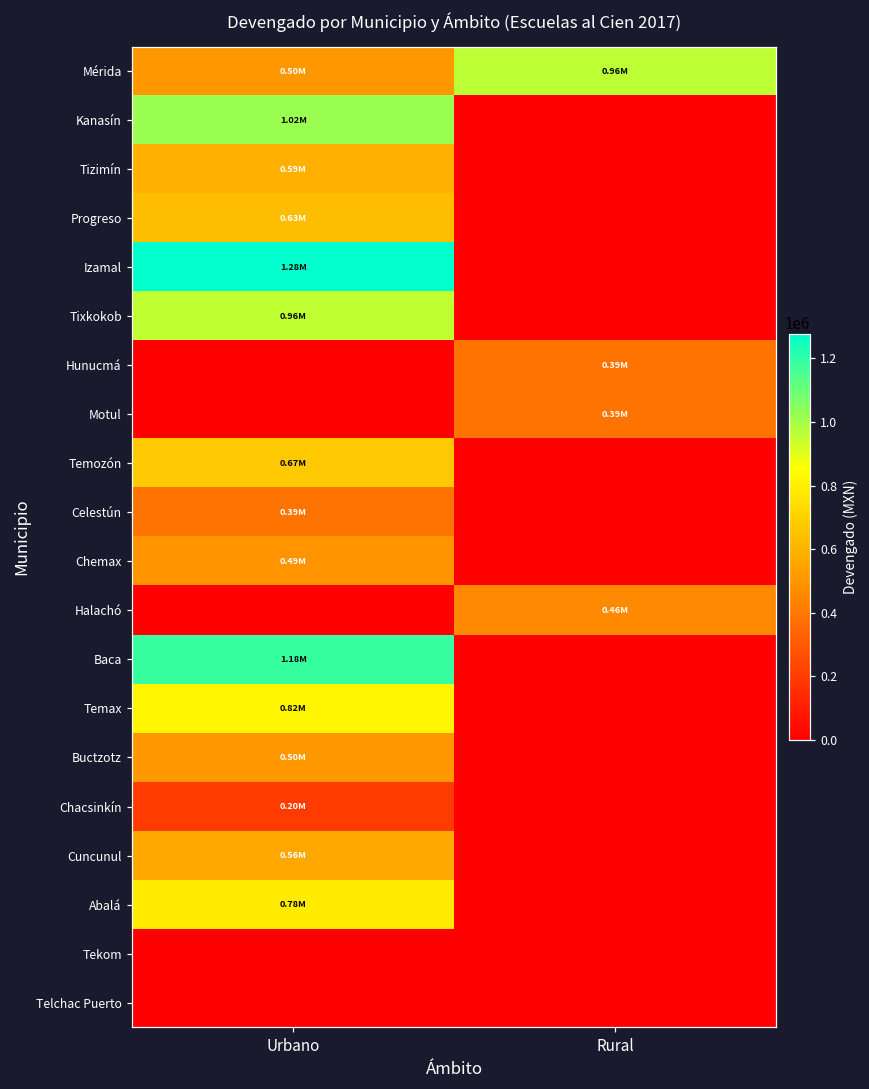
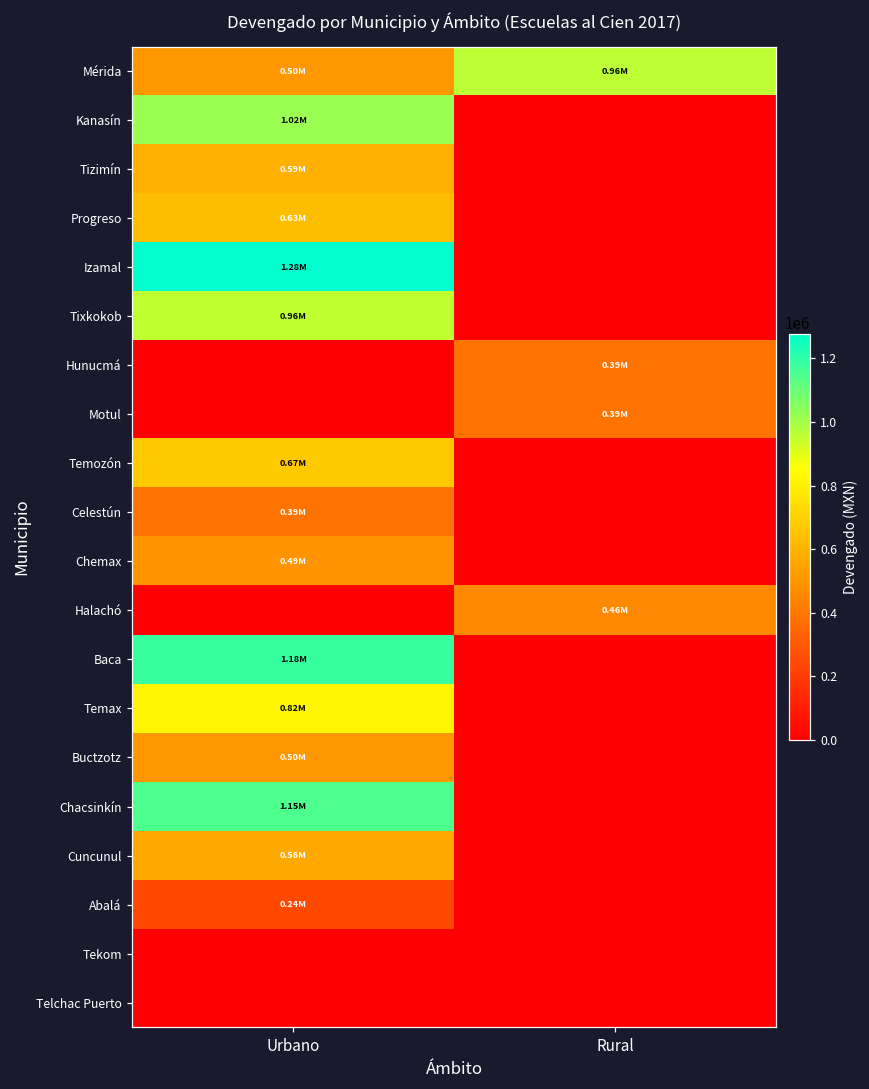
Chacsinkín, Urbano: 0.20M -> 1.15M
Abalá, Urbano: 0.78M -> 0.24M
